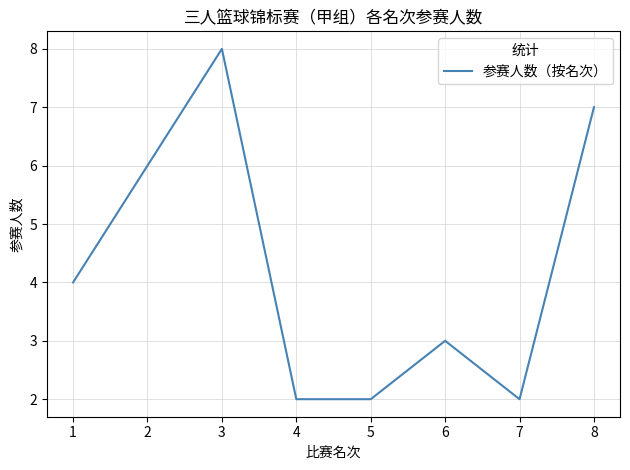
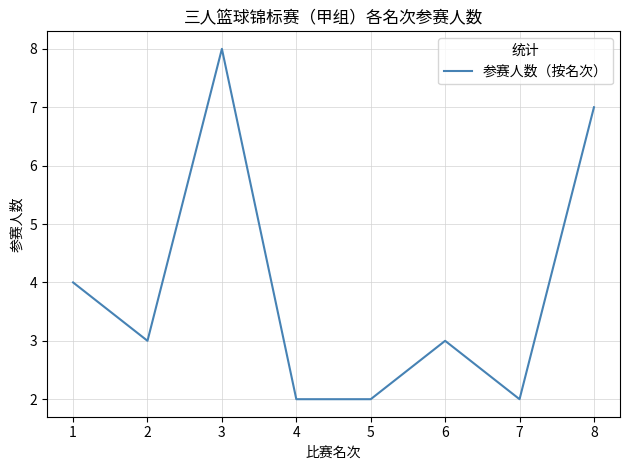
2: 6 -> 3
